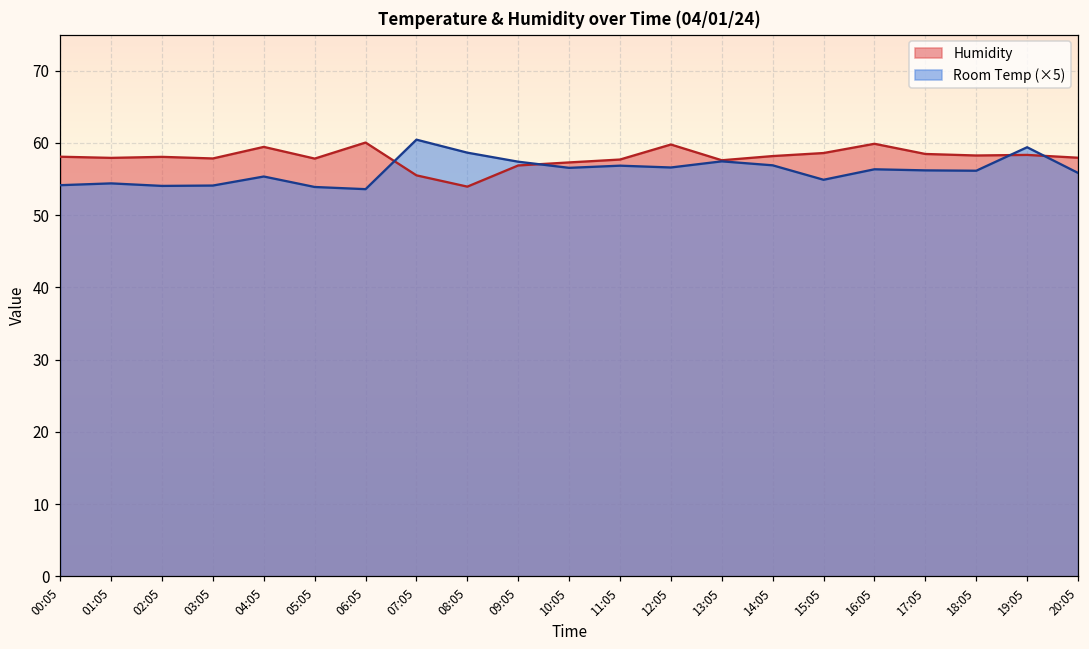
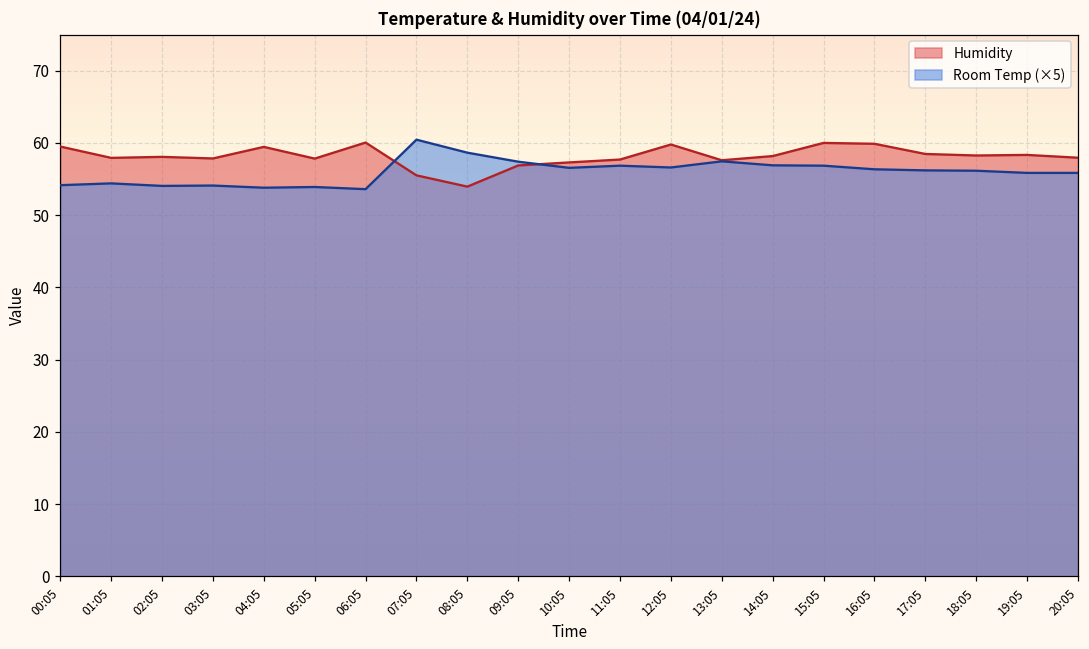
Humidity, 00:05: 58 -> 60
Room Temp (×5), 04:05: 55 -> 54
Humidity, 15:05: 59 -> 60
Room Temp (×5), 15:05: 55 -> 57
Room Temp (×5), 19:05: 59 -> 56
